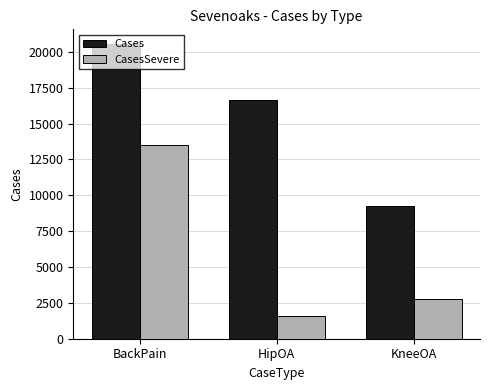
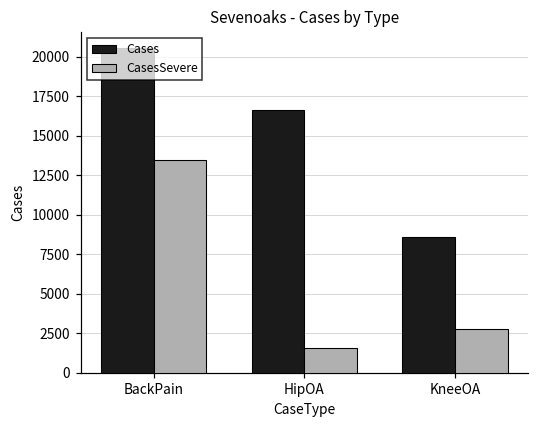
Cases, KneeOA: 9200 -> 8600
